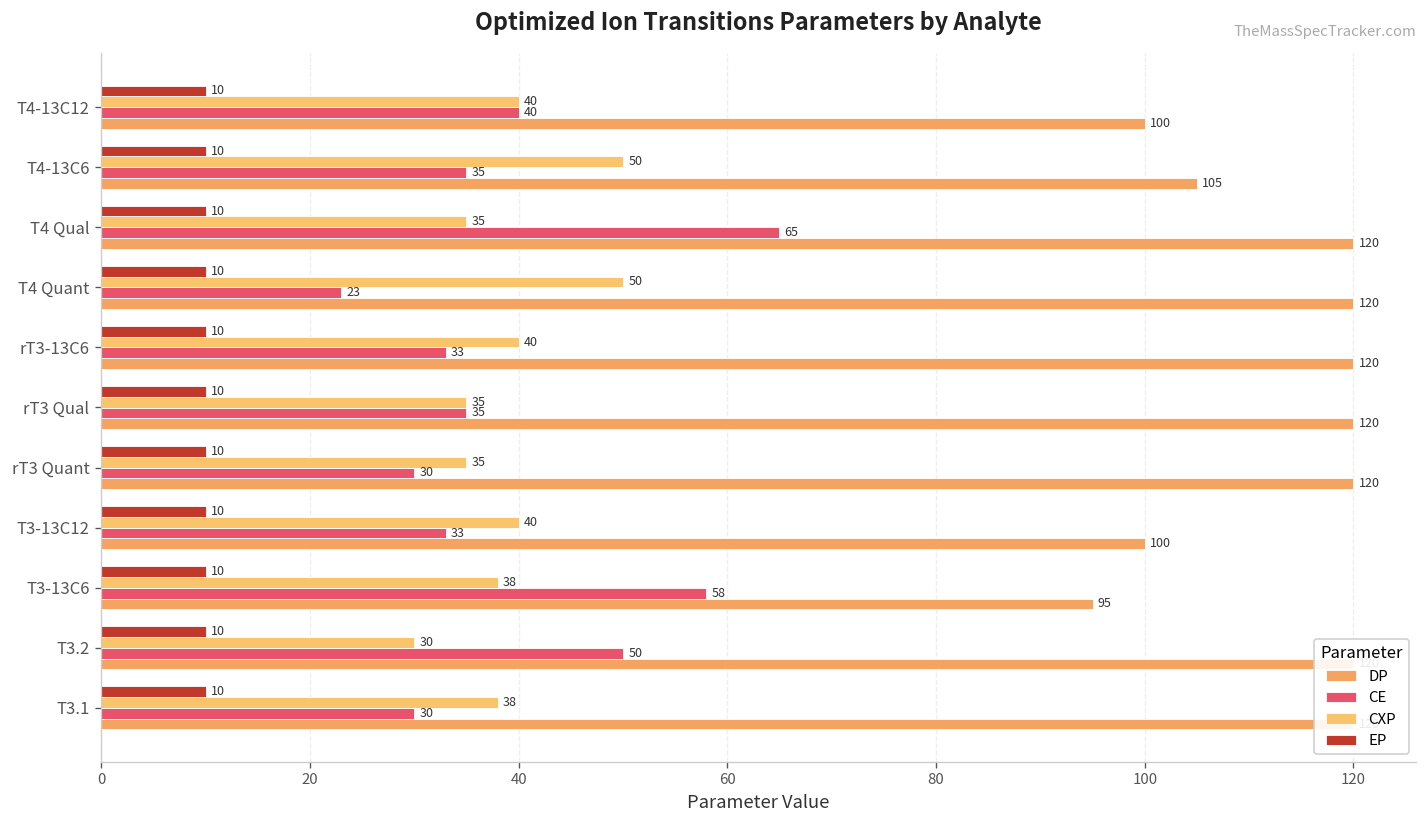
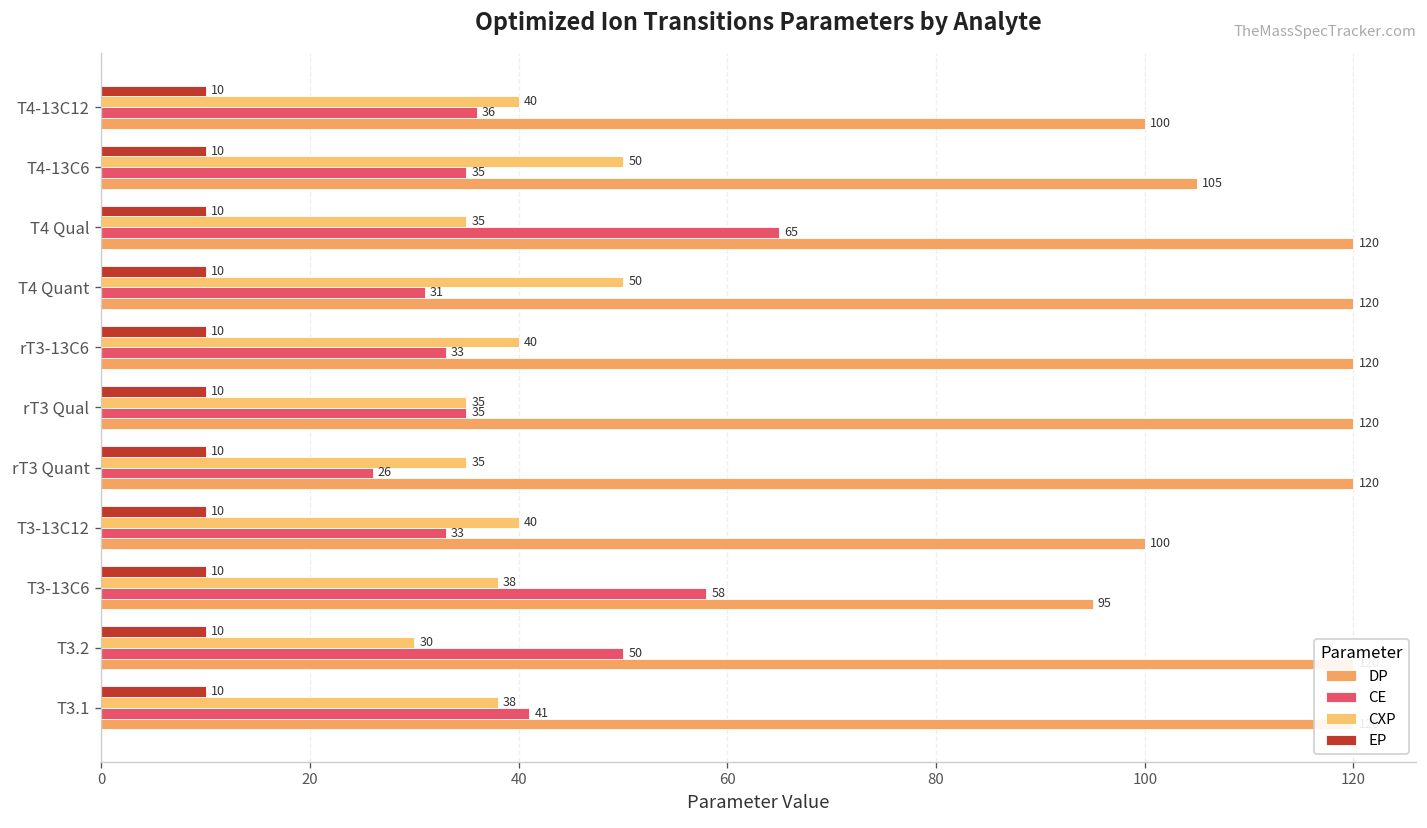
CE, T4-13C12: 40 -> 36
CE, T4 Quant: 23 -> 31
CE, rT3 Quant: 30 -> 26
CE, T3.1: 30 -> 41
